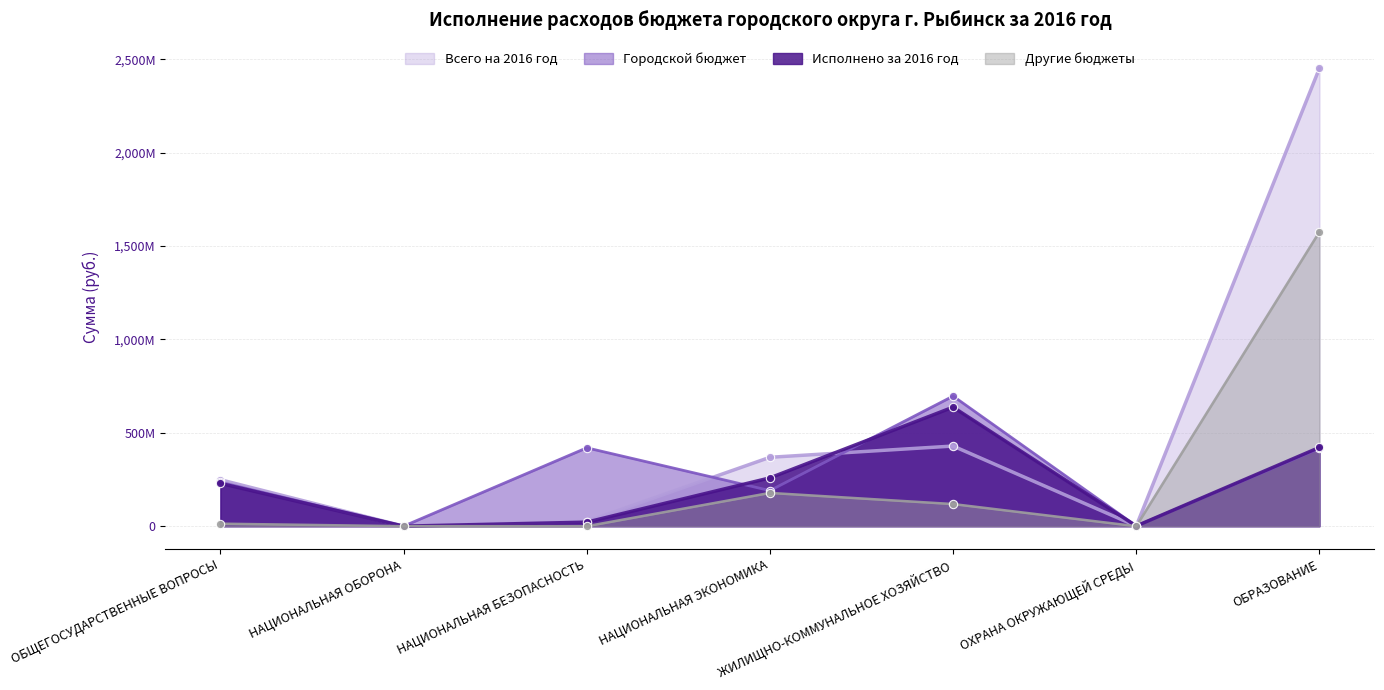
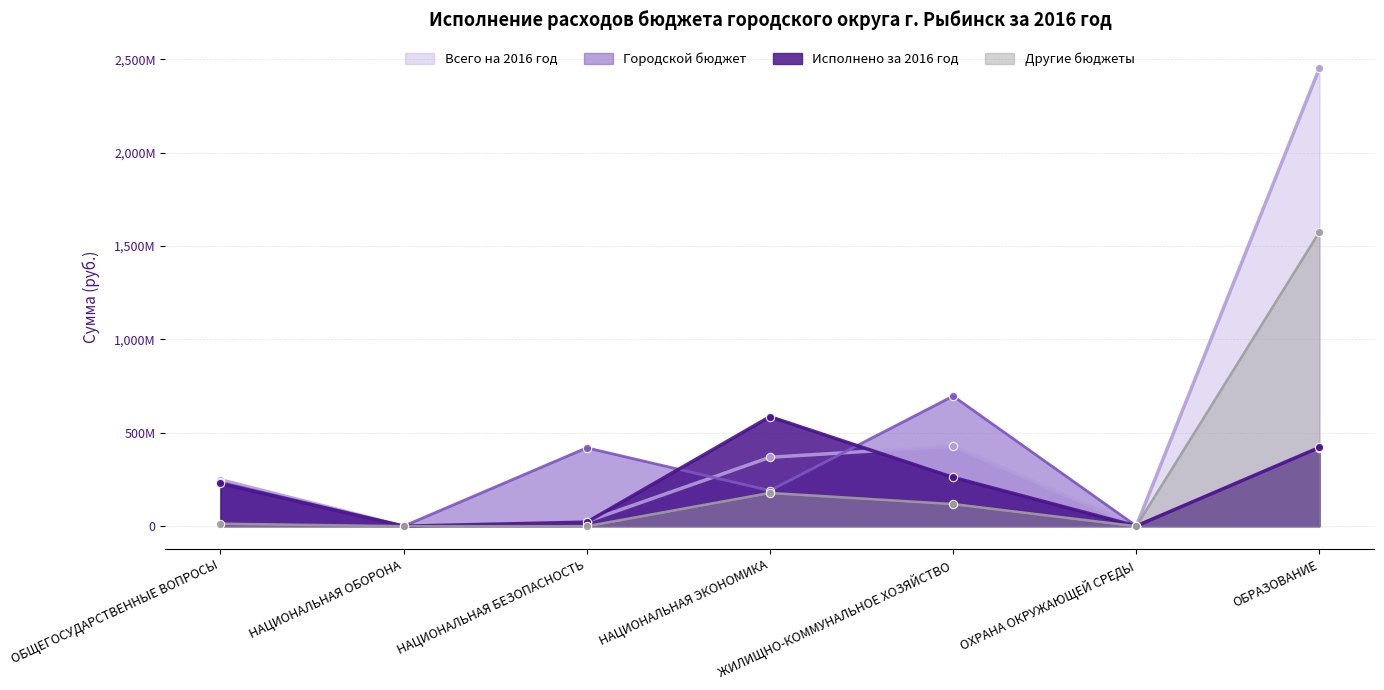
Исполнено за 2016 год, НАЦИОНАЛЬНАЯ ЭКОНОМИКА: 260,000,000 -> 590,000,000
Исполнено за 2016 год, ЖИЛИЩНО-КОММУНАЛЬНОЕ ХОЗЯЙСТВО: 640,000,000 -> 260,000,000
